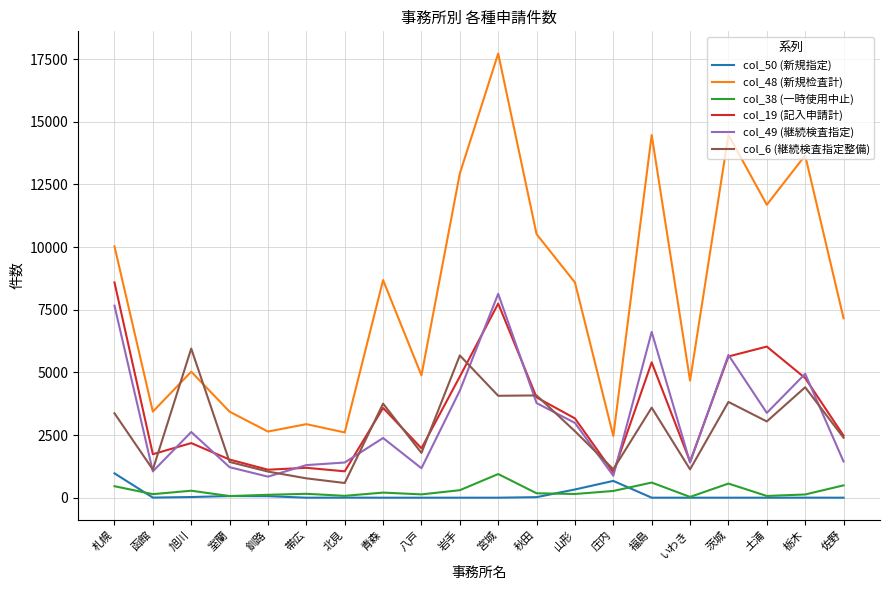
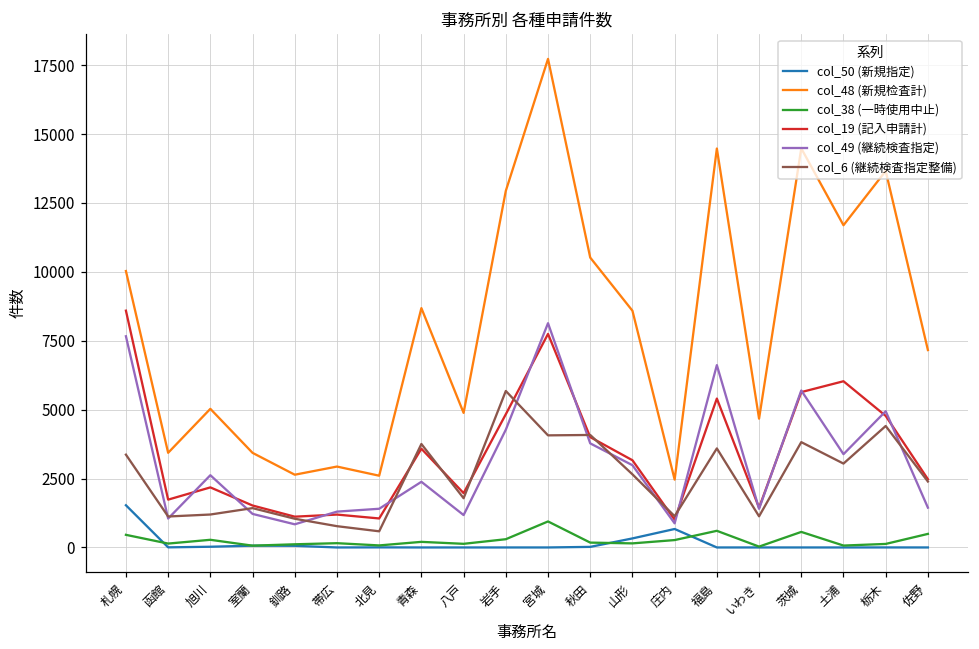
col_50 (新規指定), 札幌: 1000 -> 1500
col_6 (継続検査指定整備), 旭川: 6000 -> 1200
